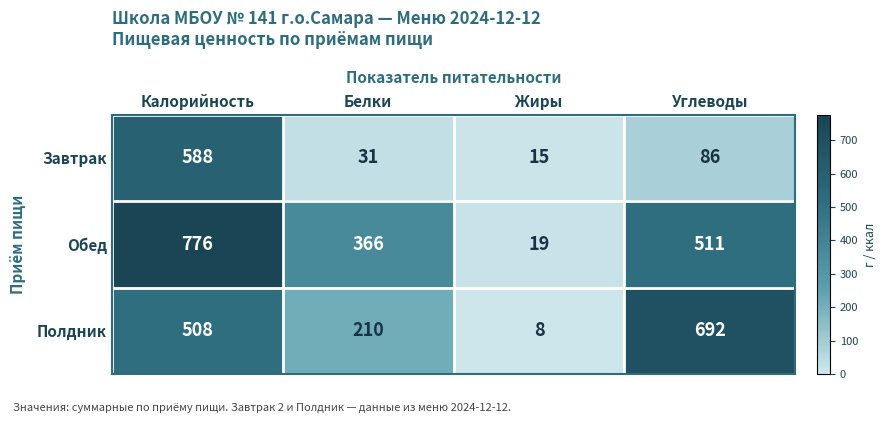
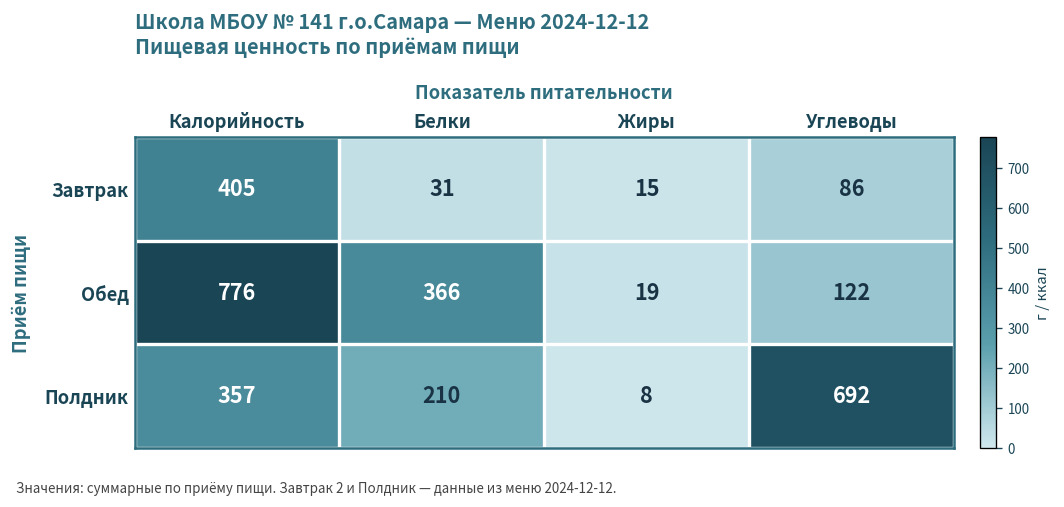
Завтрак, Калорийность: 588 -> 405
Обед, Углеводы: 511 -> 122
Полдник, Калорийность: 508 -> 357
